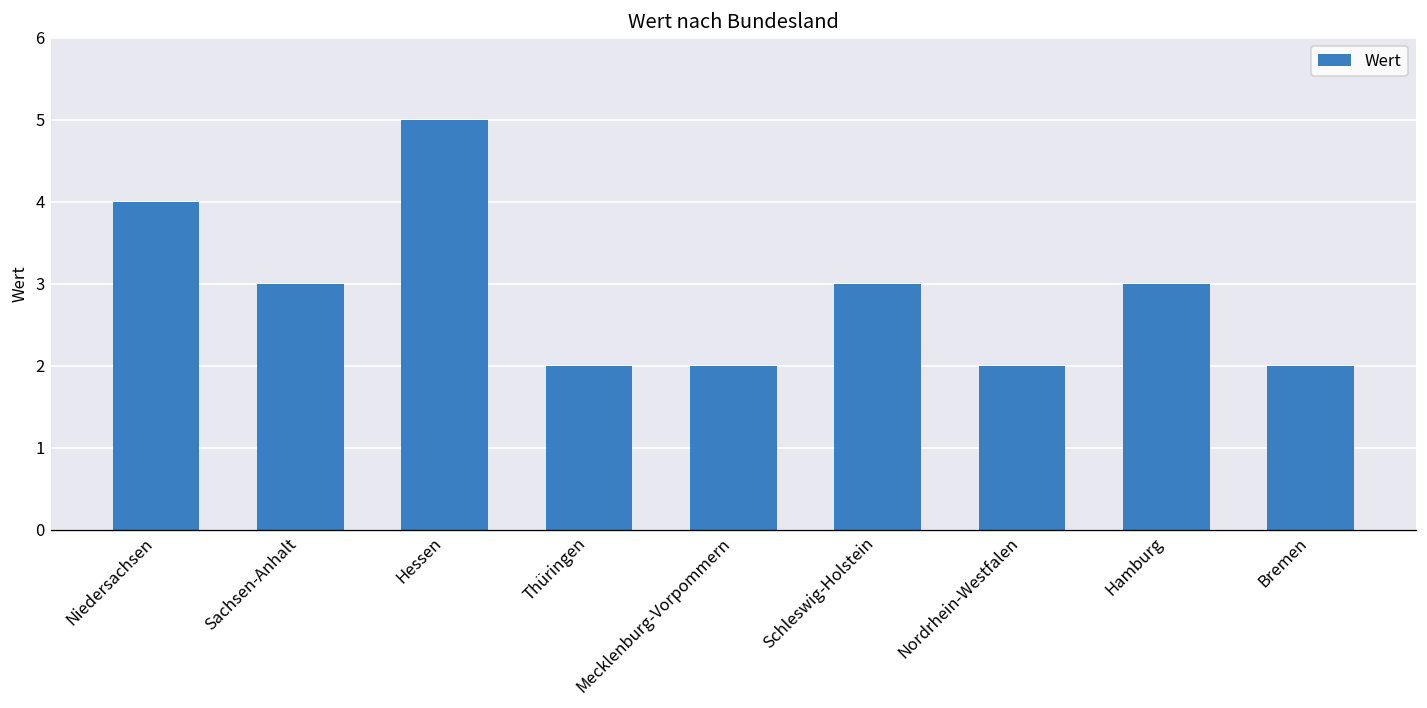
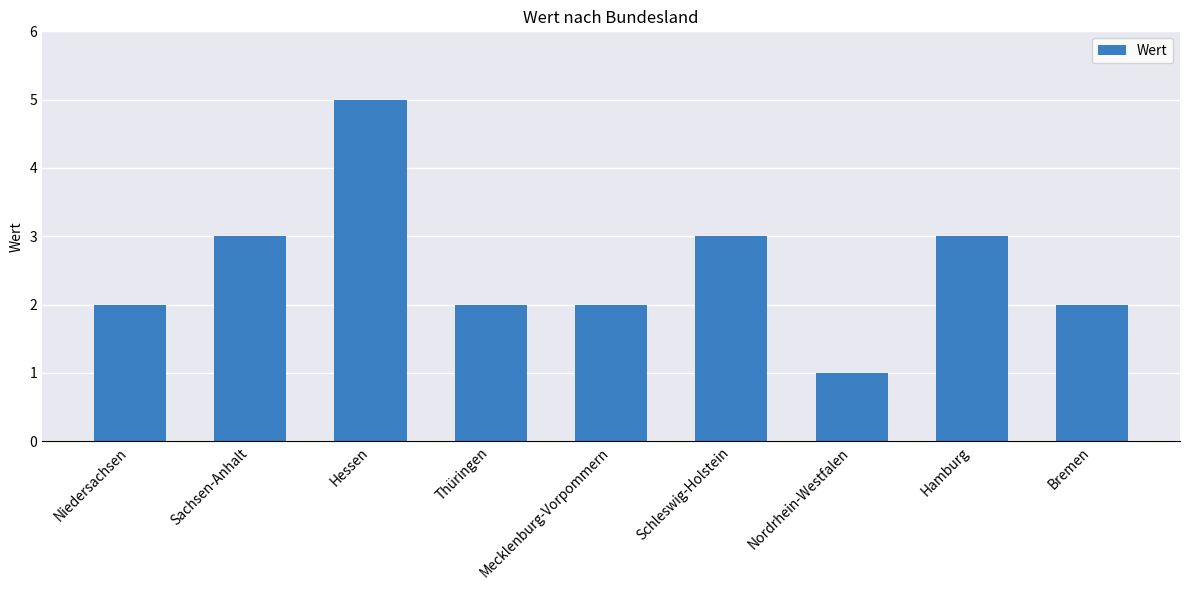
Niedersachsen: 4 -> 2
Nordrhein-Westfalen: 2 -> 1
